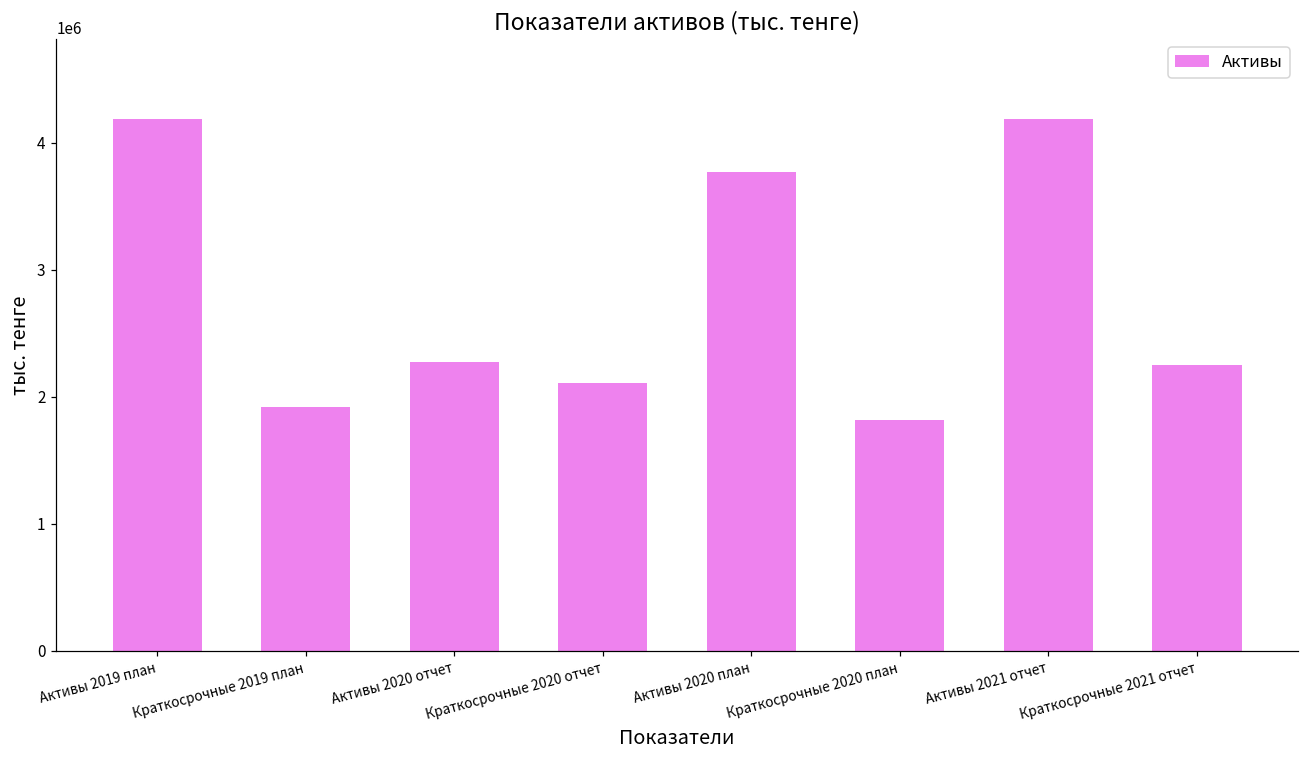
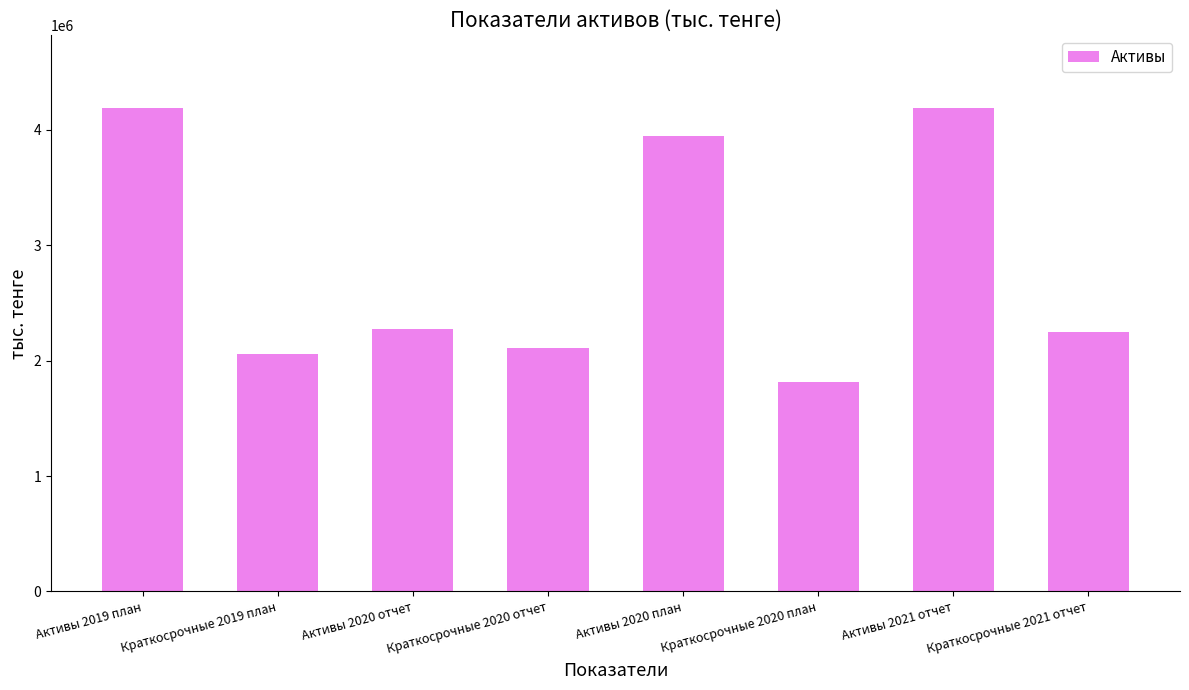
Краткосрочные 2019 план: 1920000 -> 2060000
Активы 2020 план: 3770000 -> 3950000
